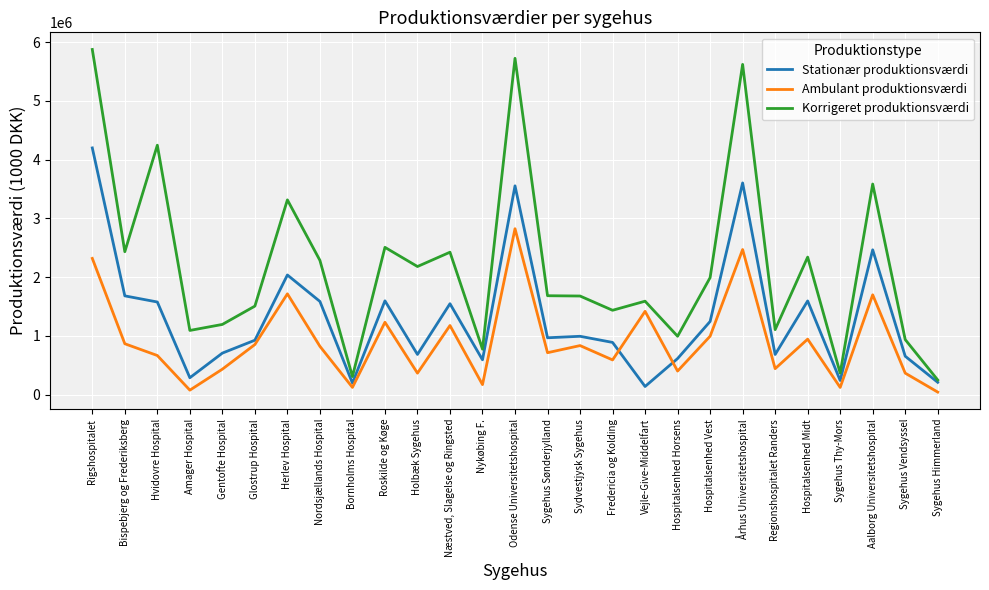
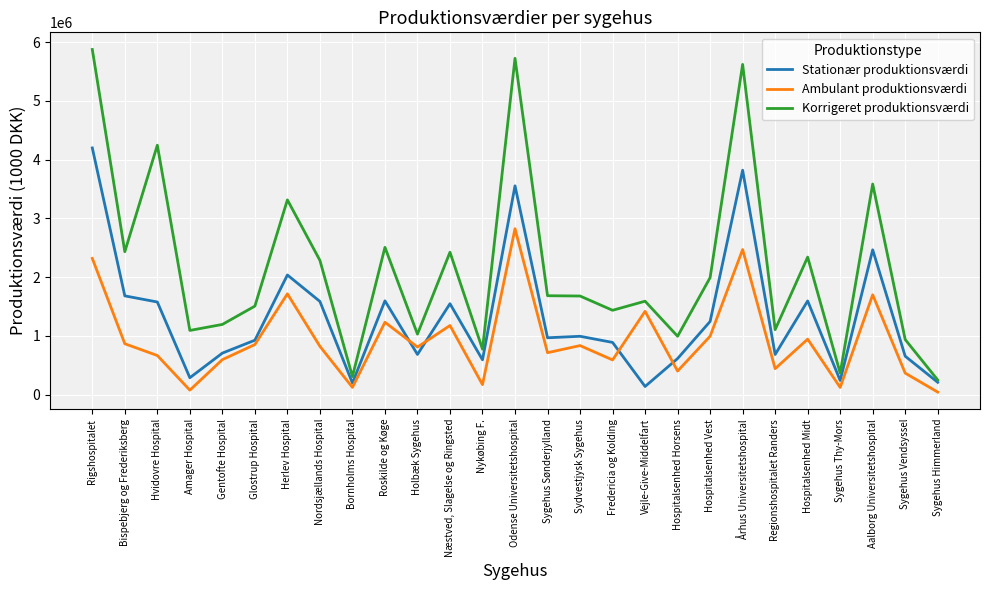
Ambulant produktionsværdi, Gentofte Hospital: 400000 -> 600000
Ambulant produktionsværdi, Holbæk Sygehus: 400000 -> 800000
Korrigeret produktionsværdi, Holbæk Sygehus: 2200000 -> 1000000
Stationær produktionsværdi, Århus Universitetshospital: 3600000 -> 3800000
